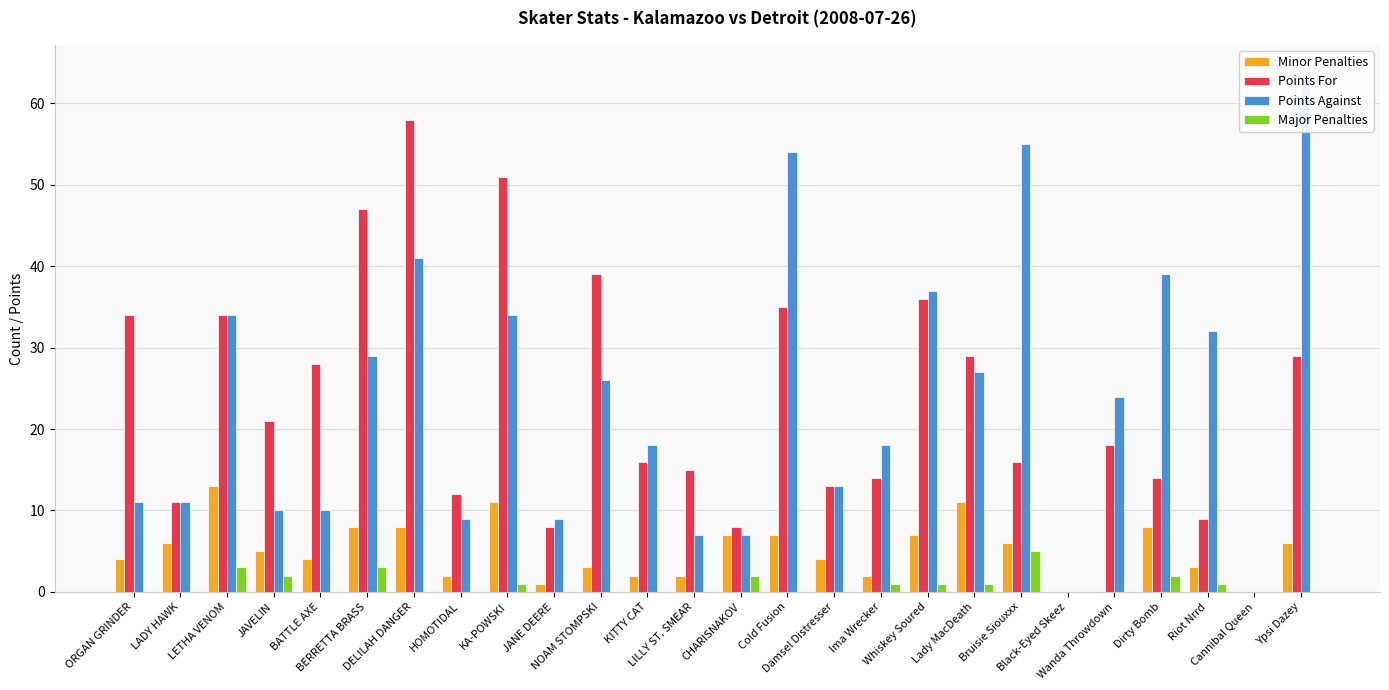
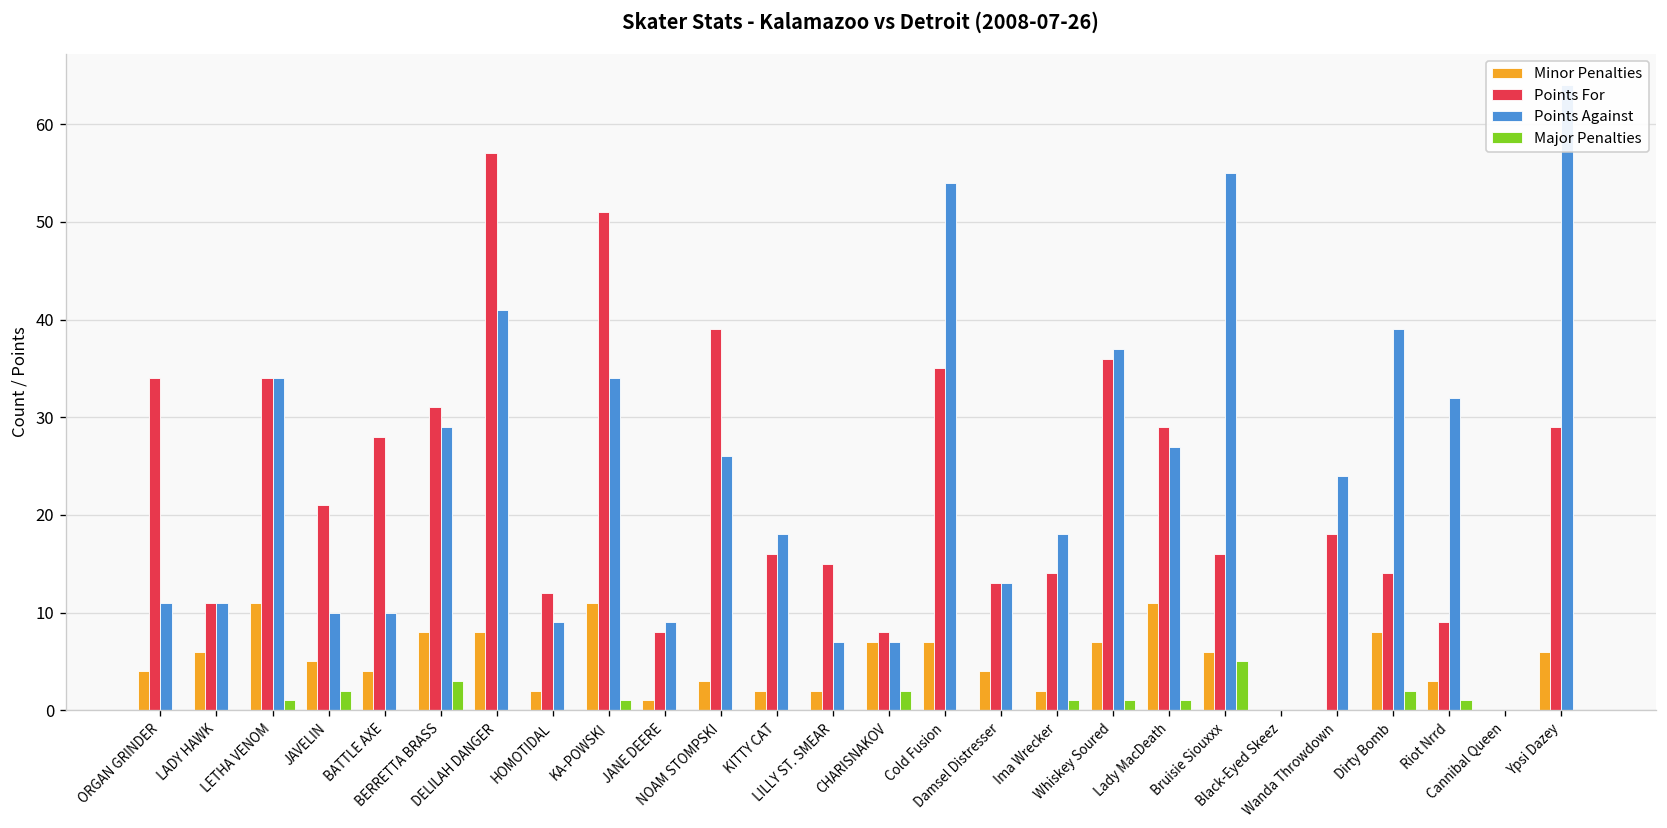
Minor Penalties, LETHA VENOM: 13 -> 11
Major Penalties, LETHA VENOM: 3 -> 1
Points For, BERRETTA BRASS: 47 -> 31
Points For, DELILAH DANGER: 58 -> 57
